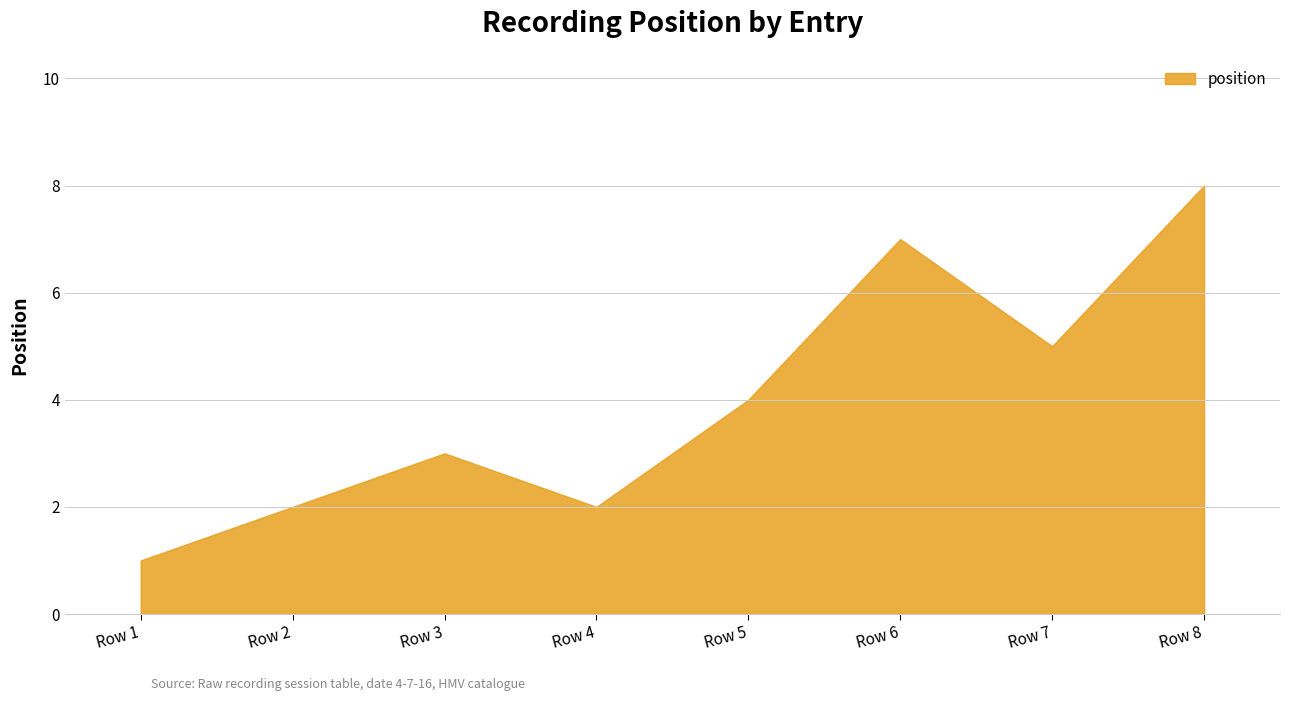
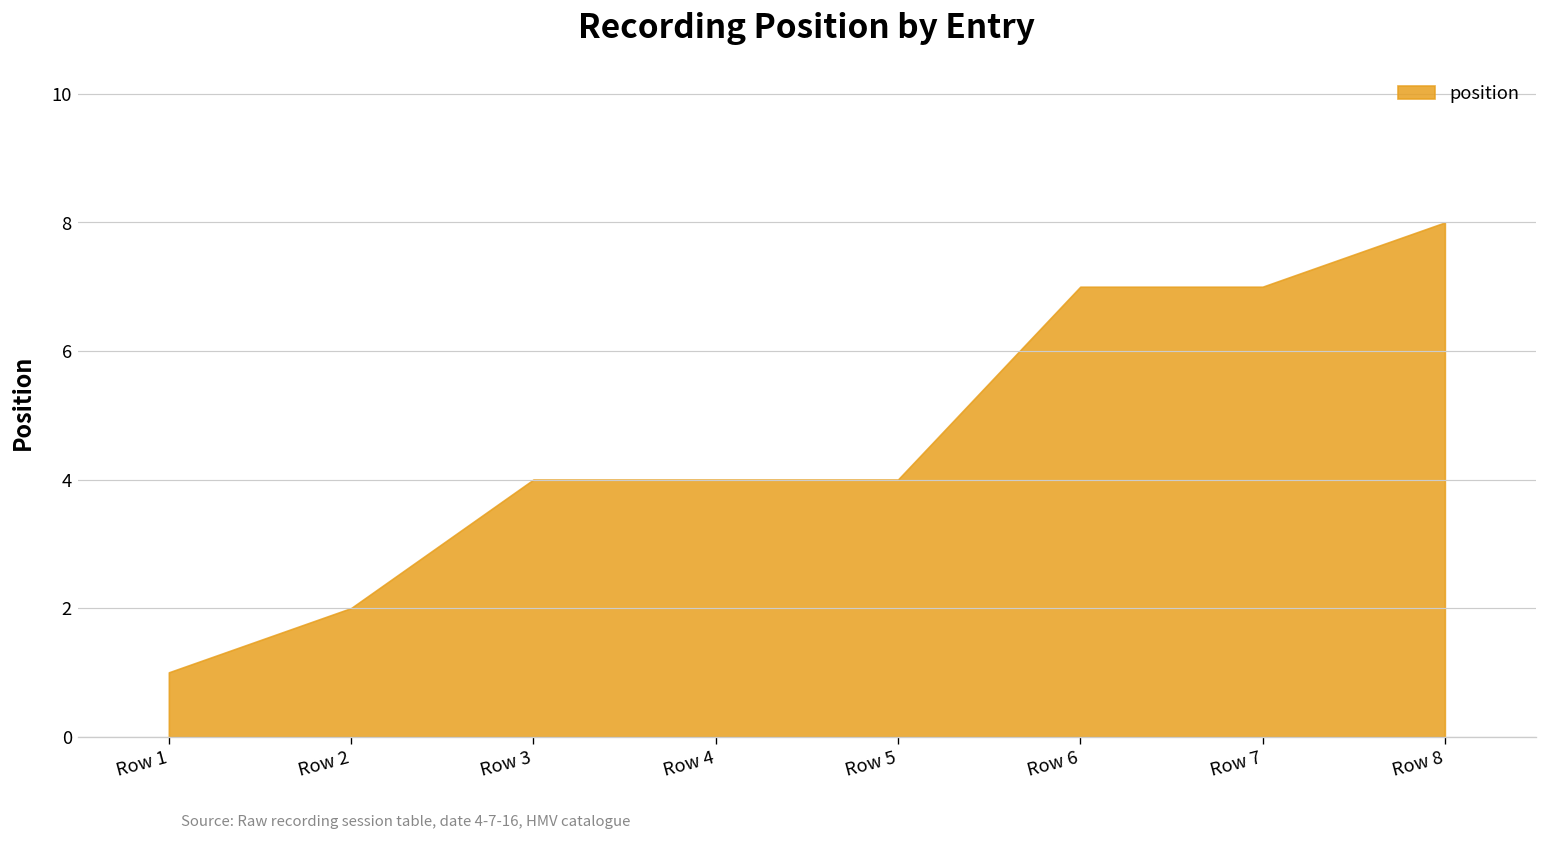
Row 3: 3 -> 4
Row 4: 2 -> 4
Row 7: 5 -> 7
